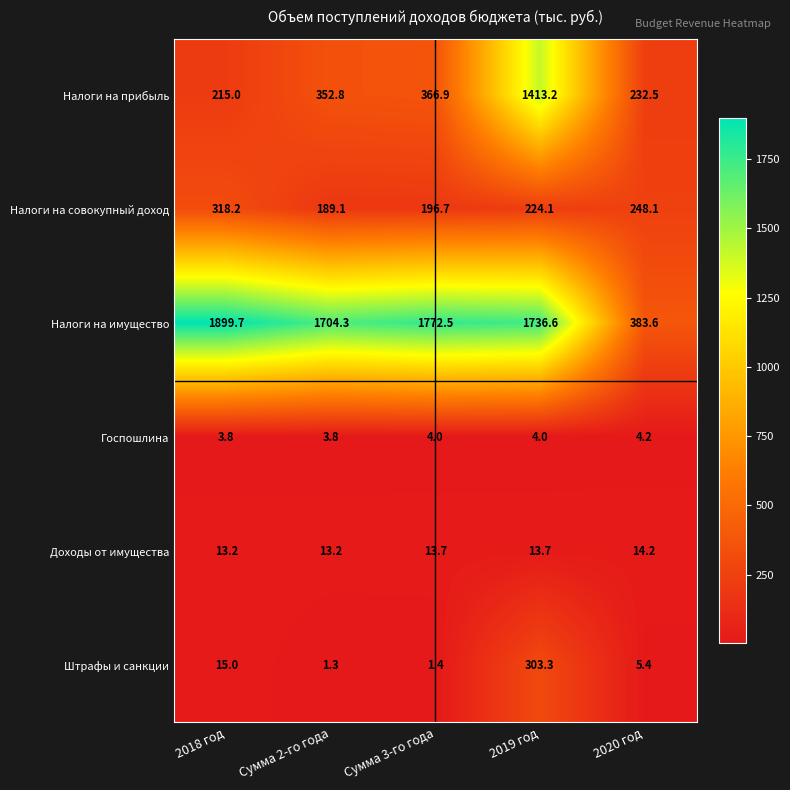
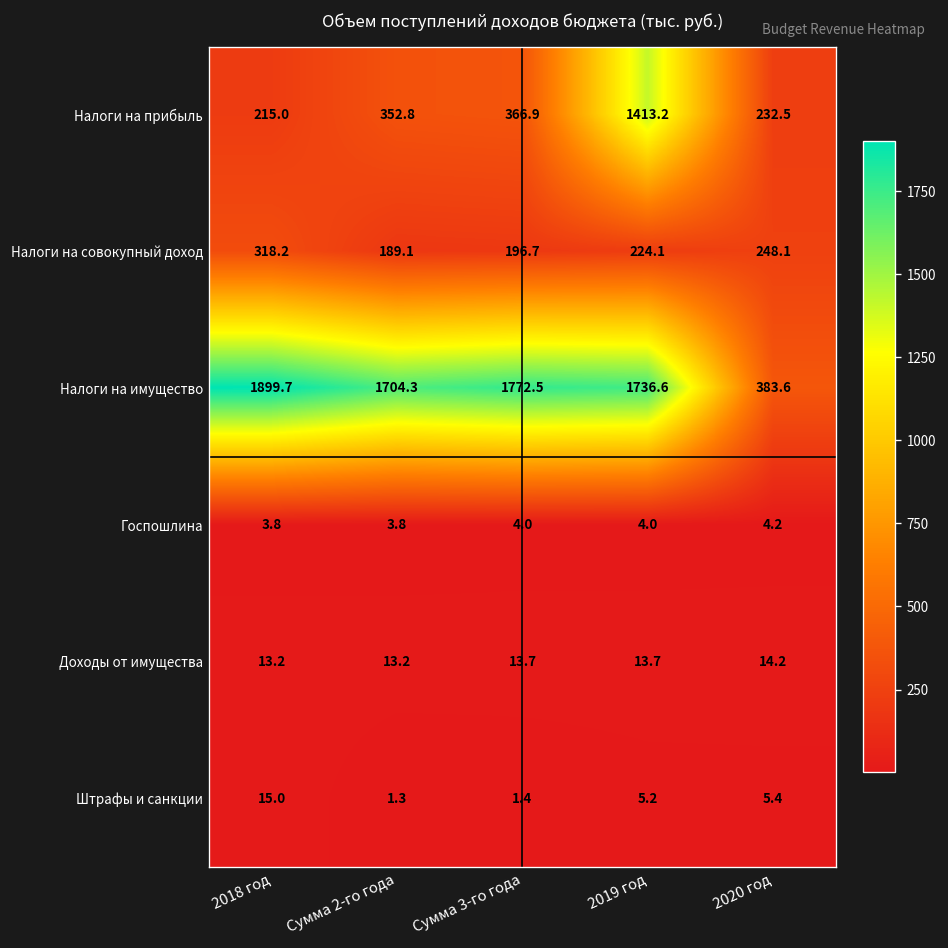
Штрафы и санкции, 2019 год: 303.3 -> 5.2
